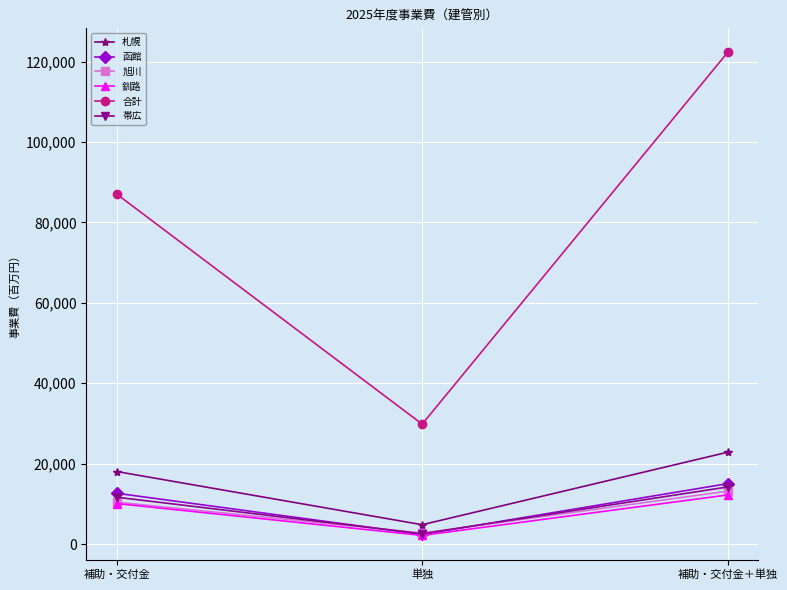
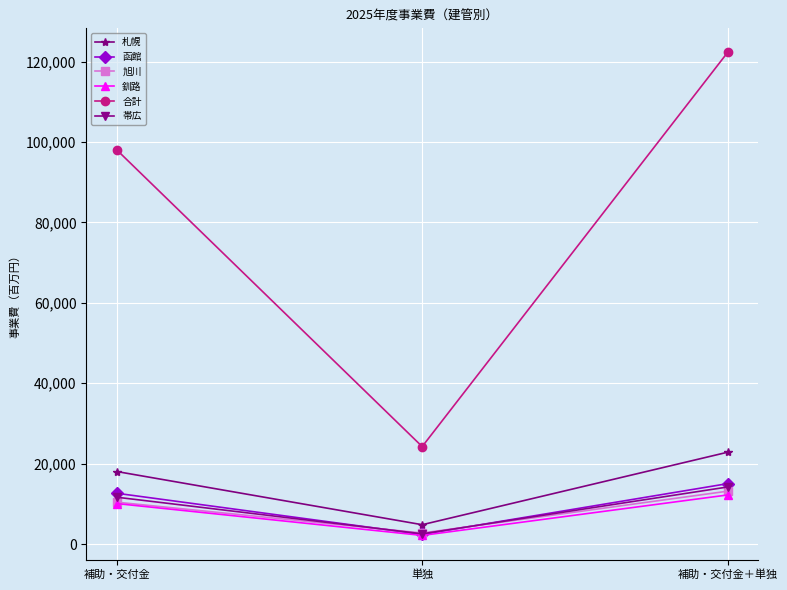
合計, 補助・交付金: 87,000 -> 98,000
合計, 単独: 30,000 -> 24,000
